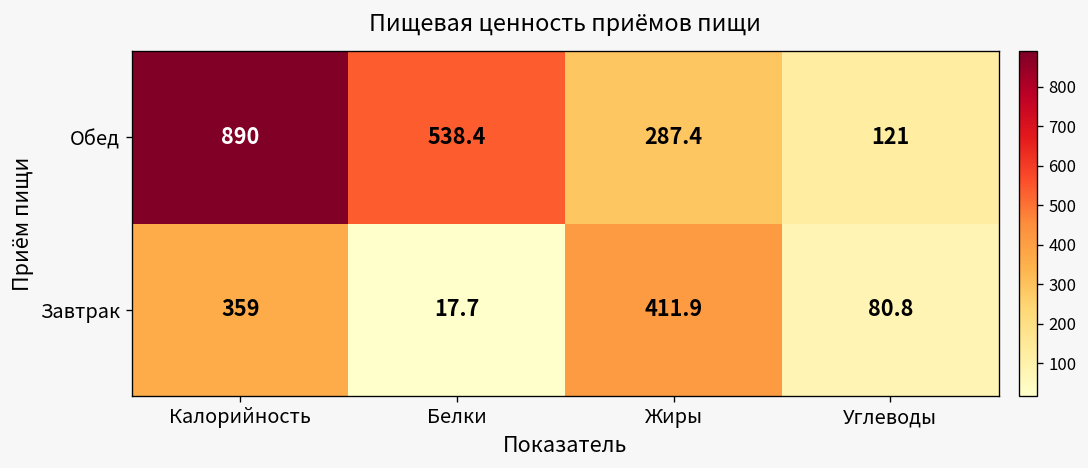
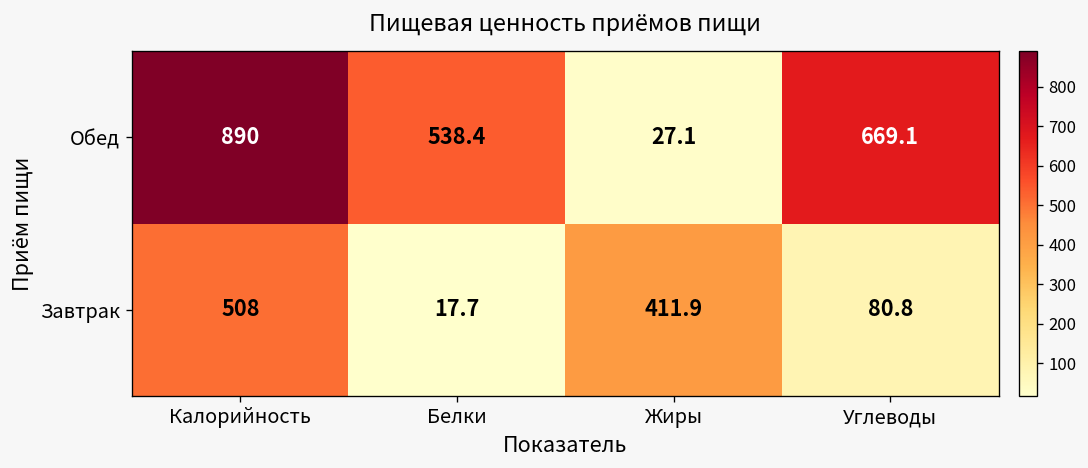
Обед, Жиры: 287.4 -> 27.1
Обед, Углеводы: 121 -> 669.1
Завтрак, Калорийность: 359 -> 508
